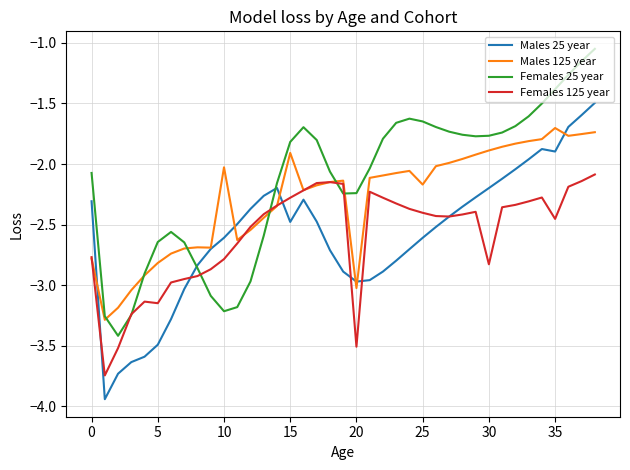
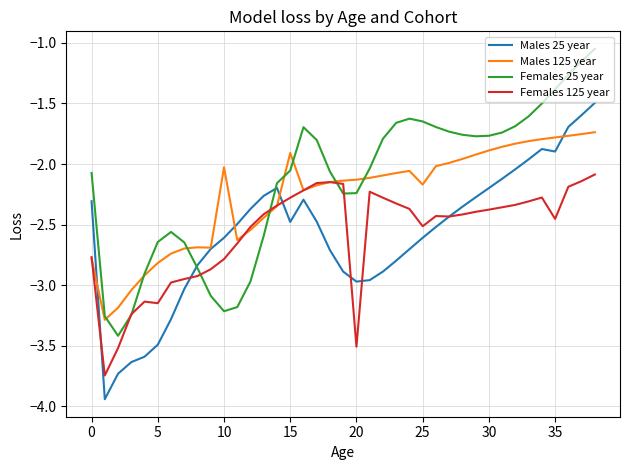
Females 25 year, 15: -1.82 -> -2.05
Males 125 year, 20: -3.02 -> -2.13
Females 125 year, 25: -2.40 -> -2.51
Females 125 year, 30: -2.83 -> -2.38
Males 125 year, 35: -1.70 -> -1.78
